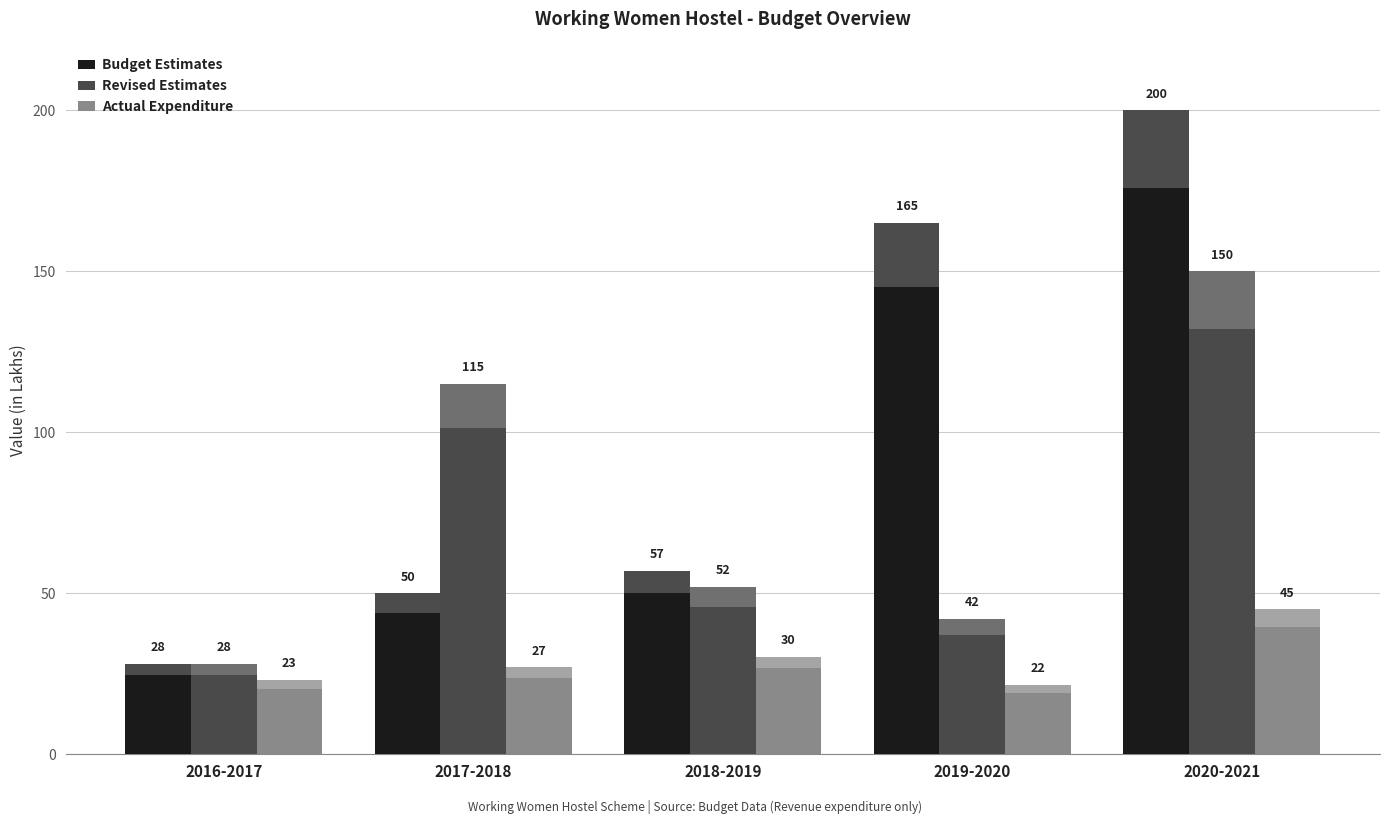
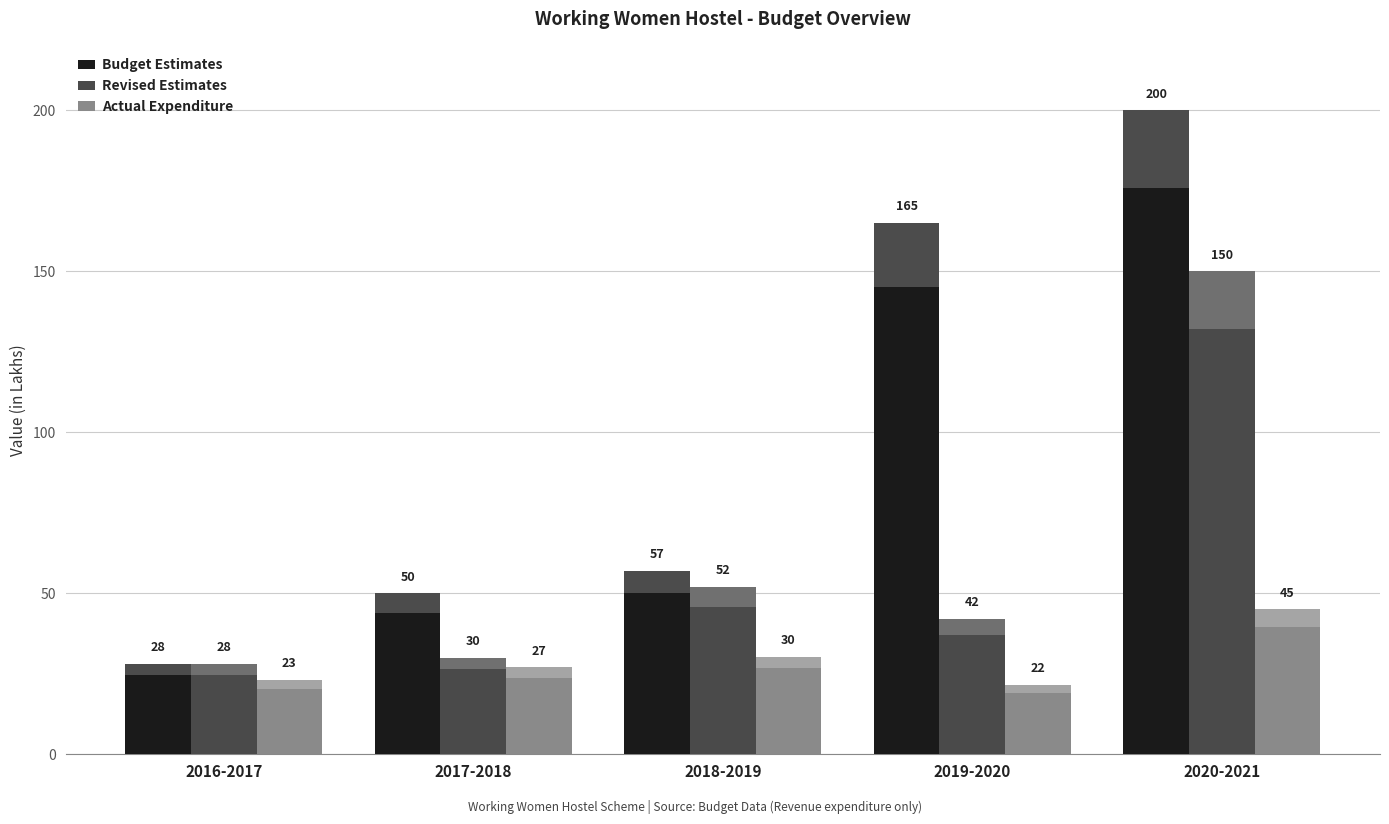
Revised Estimates, 2017-2018: 115 -> 30
